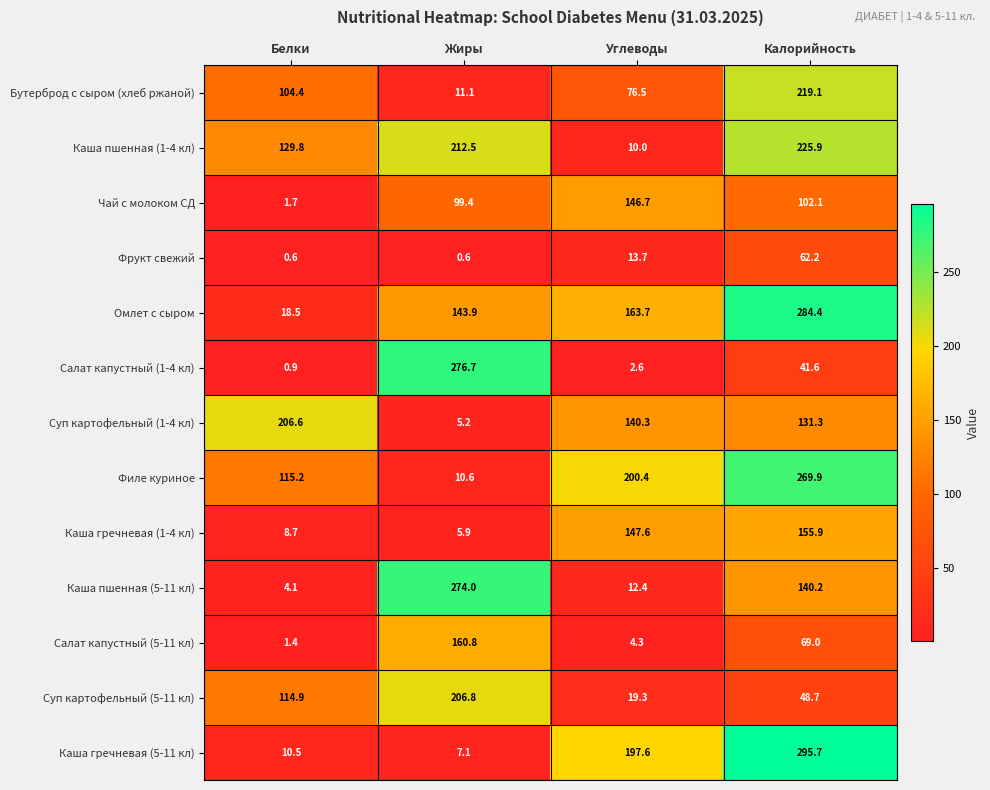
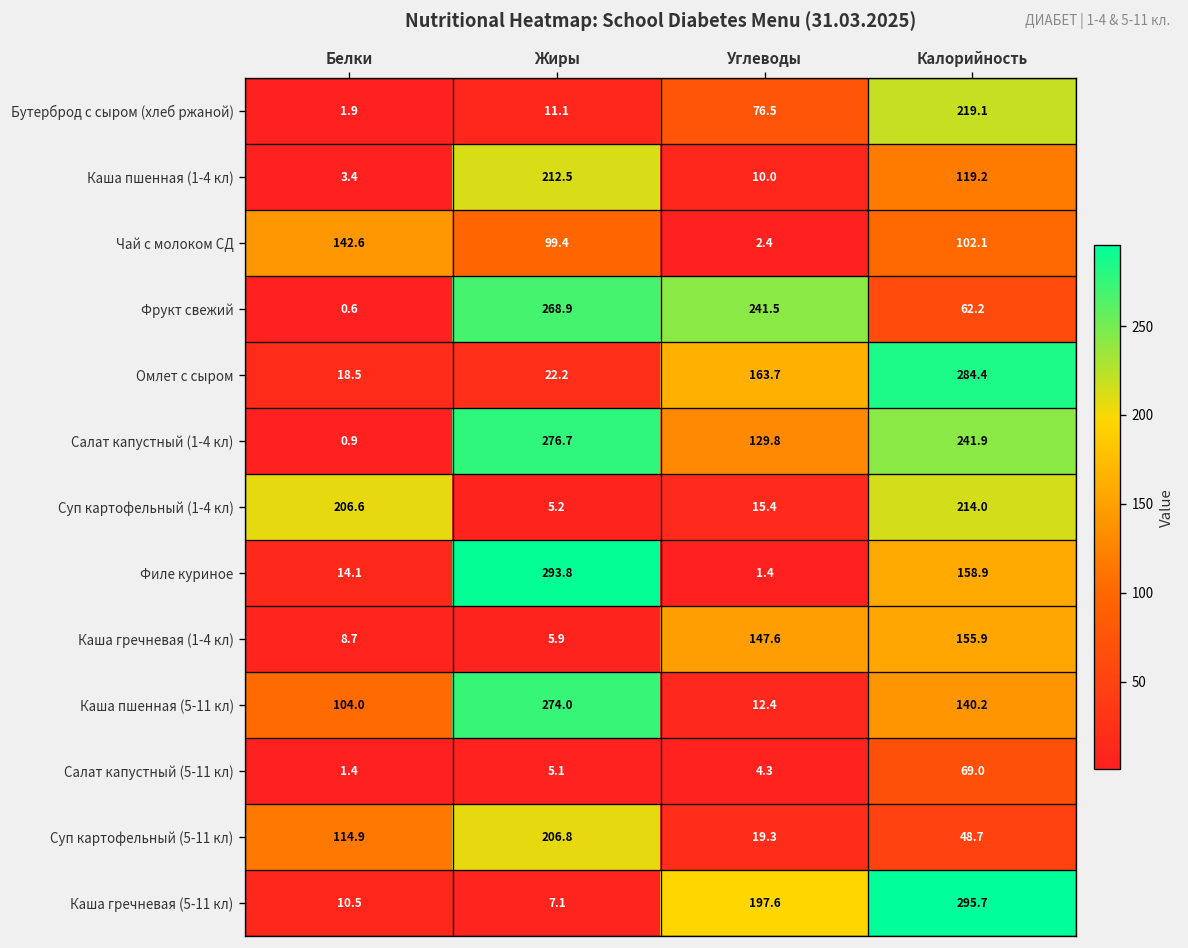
Бутерброд с сыром (хлеб ржаной), Белки: 104.4 -> 1.9
Каша пшенная (1-4 кл), Белки: 129.8 -> 3.4
Каша пшенная (1-4 кл), Калорийность: 225.9 -> 119.2
Чай с молоком СД, Белки: 1.7 -> 142.6
Чай с молоком СД, Углеводы: 146.7 -> 2.4
Фрукт свежий, Жиры: 0.6 -> 268.9
Фрукт свежий, Углеводы: 13.7 -> 241.5
Омлет с сыром, Жиры: 143.9 -> 22.2
Салат капустный (1-4 кл), Углеводы: 2.6 -> 129.8
Салат капустный (1-4 кл), Калорийность: 41.6 -> 241.9
Суп картофельный (1-4 кл), Углеводы: 140.3 -> 15.4
Суп картофельный (1-4 кл), Калорийность: 131.3 -> 214.0
Филе куриное, Белки: 115.2 -> 14.1
Филе куриное, Жиры: 10.6 -> 293.8
Филе куриное, Углеводы: 200.4 -> 1.4
Филе куриное, Калорийность: 269.9 -> 158.9
Каша пшенная (5-11 кл), Белки: 4.1 -> 104.0
Салат капустный (5-11 кл), Жиры: 160.8 -> 5.1
